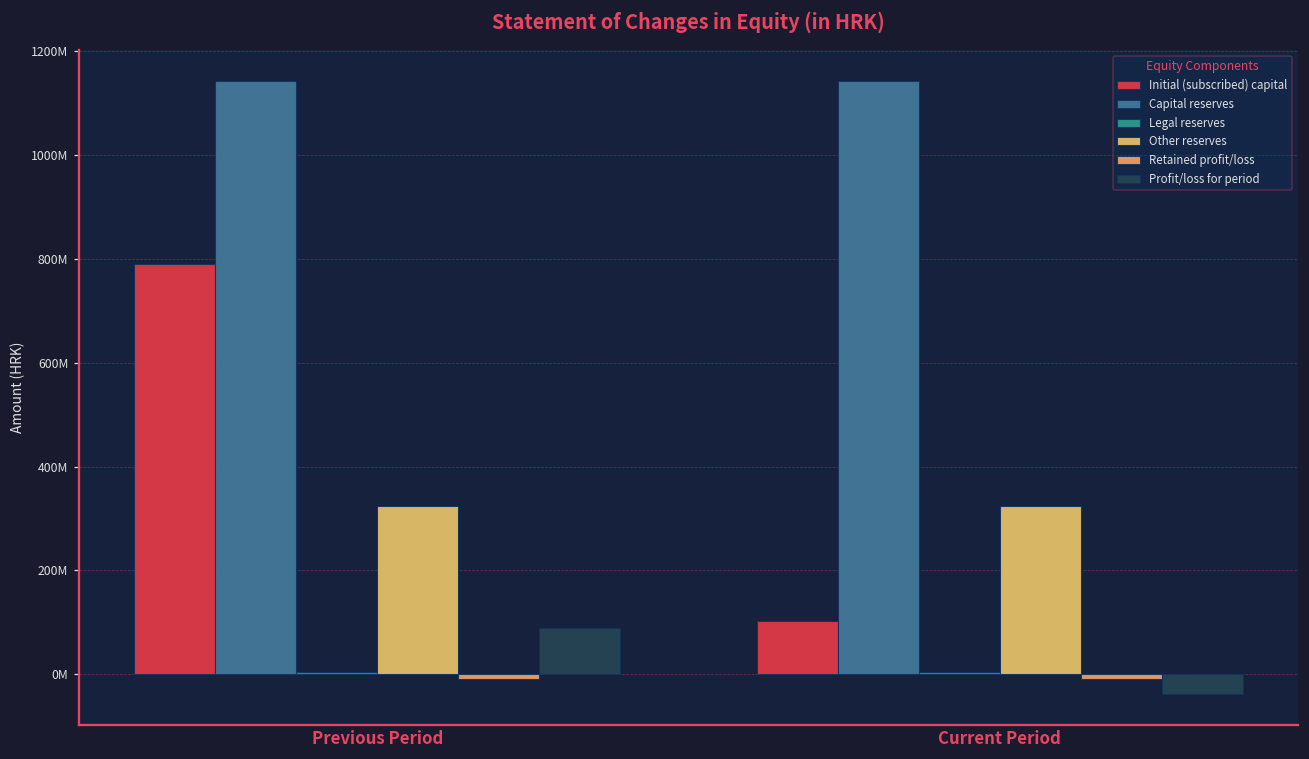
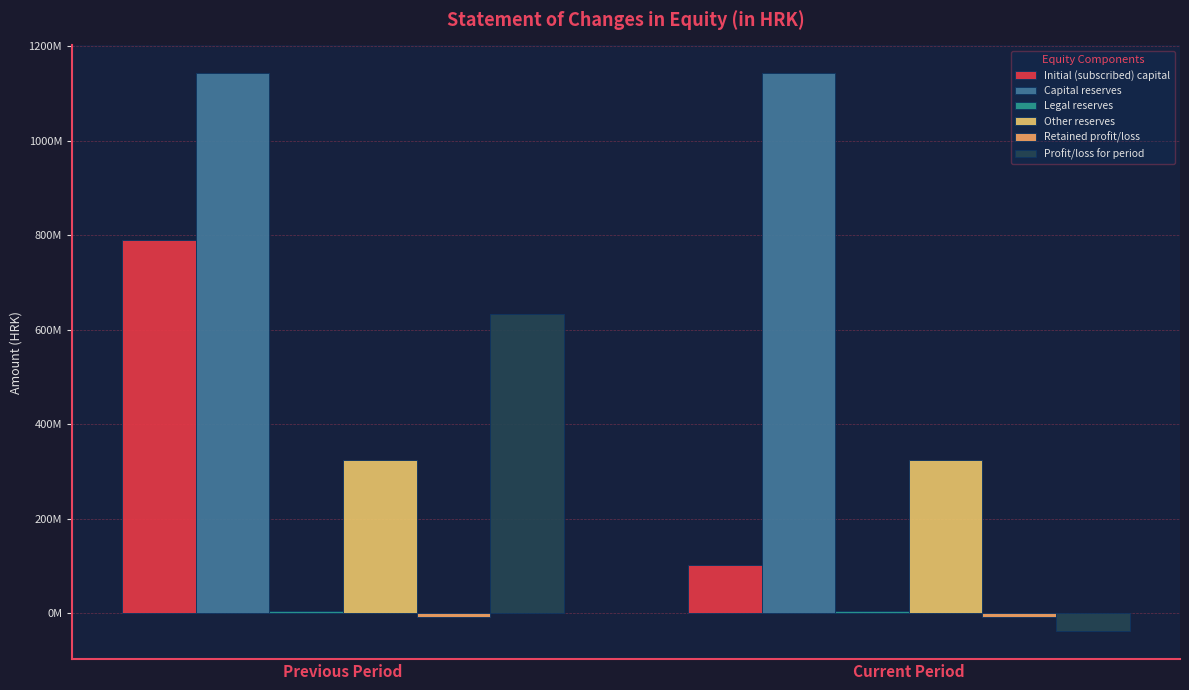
Profit/loss for period, Previous Period: 90000000 -> 630000000
